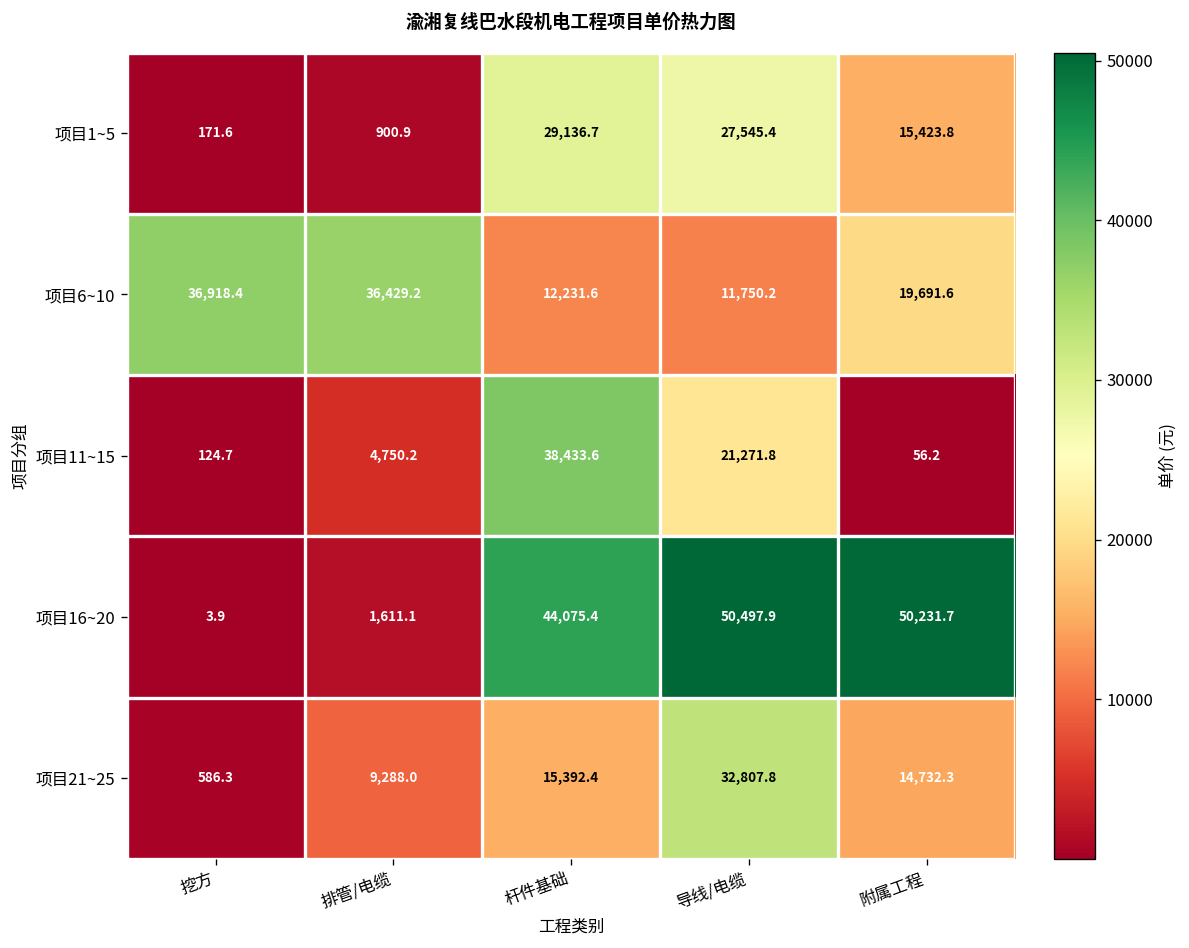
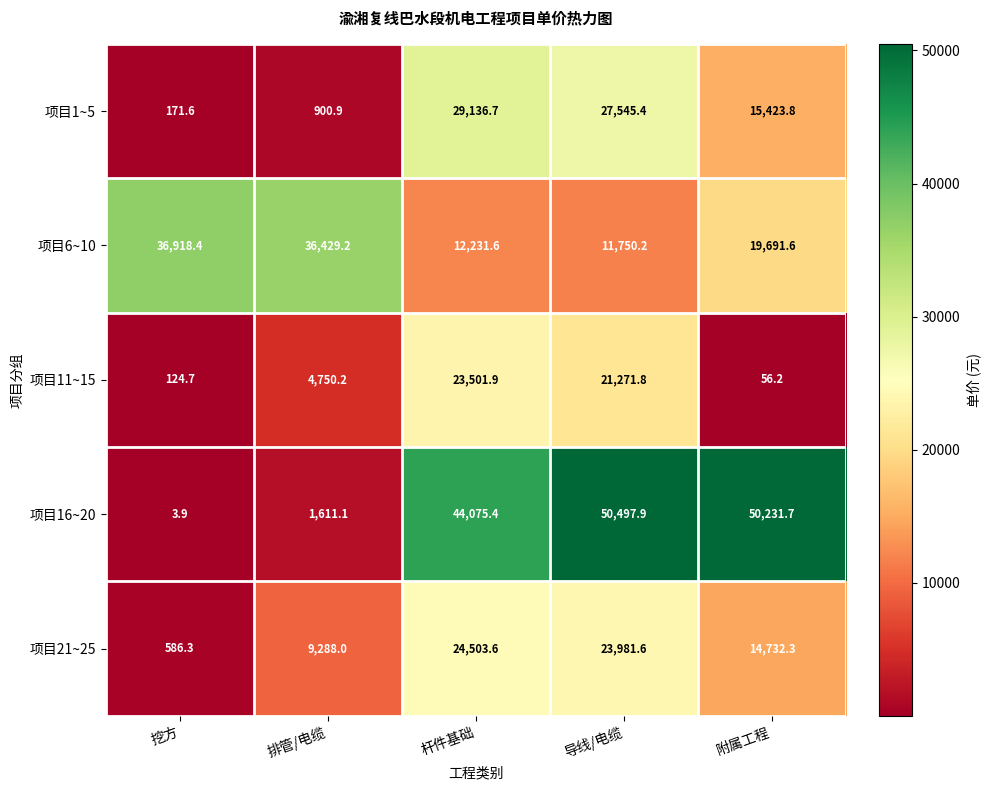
项目11~15, 杆件基础: 38,433.6 -> 23,501.9
项目21~25, 杆件基础: 15,392.4 -> 24,503.6
项目21~25, 导线/电缆: 32,807.8 -> 23,981.6
